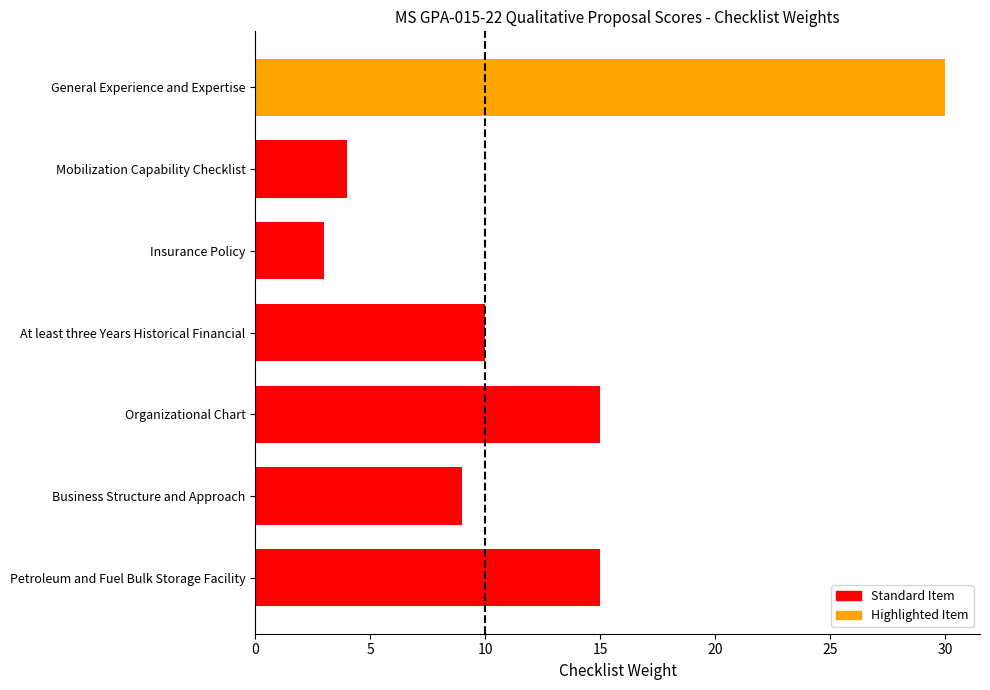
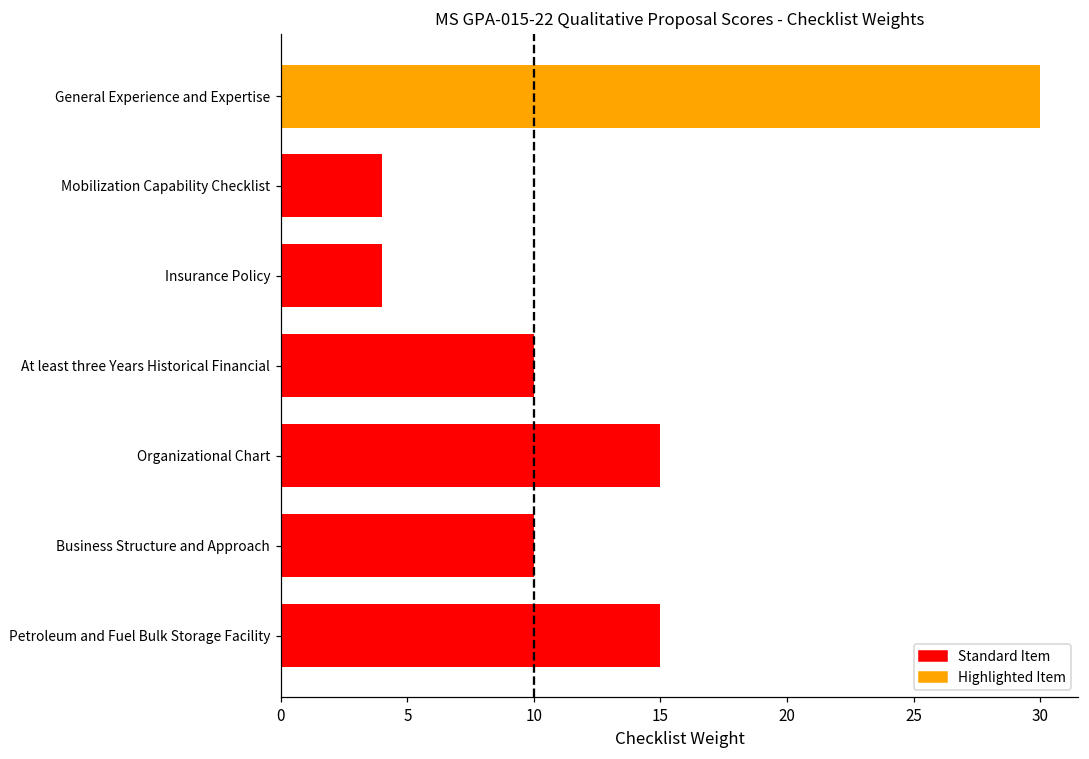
Insurance Policy: 3 -> 4
Business Structure and Approach: 9 -> 10
